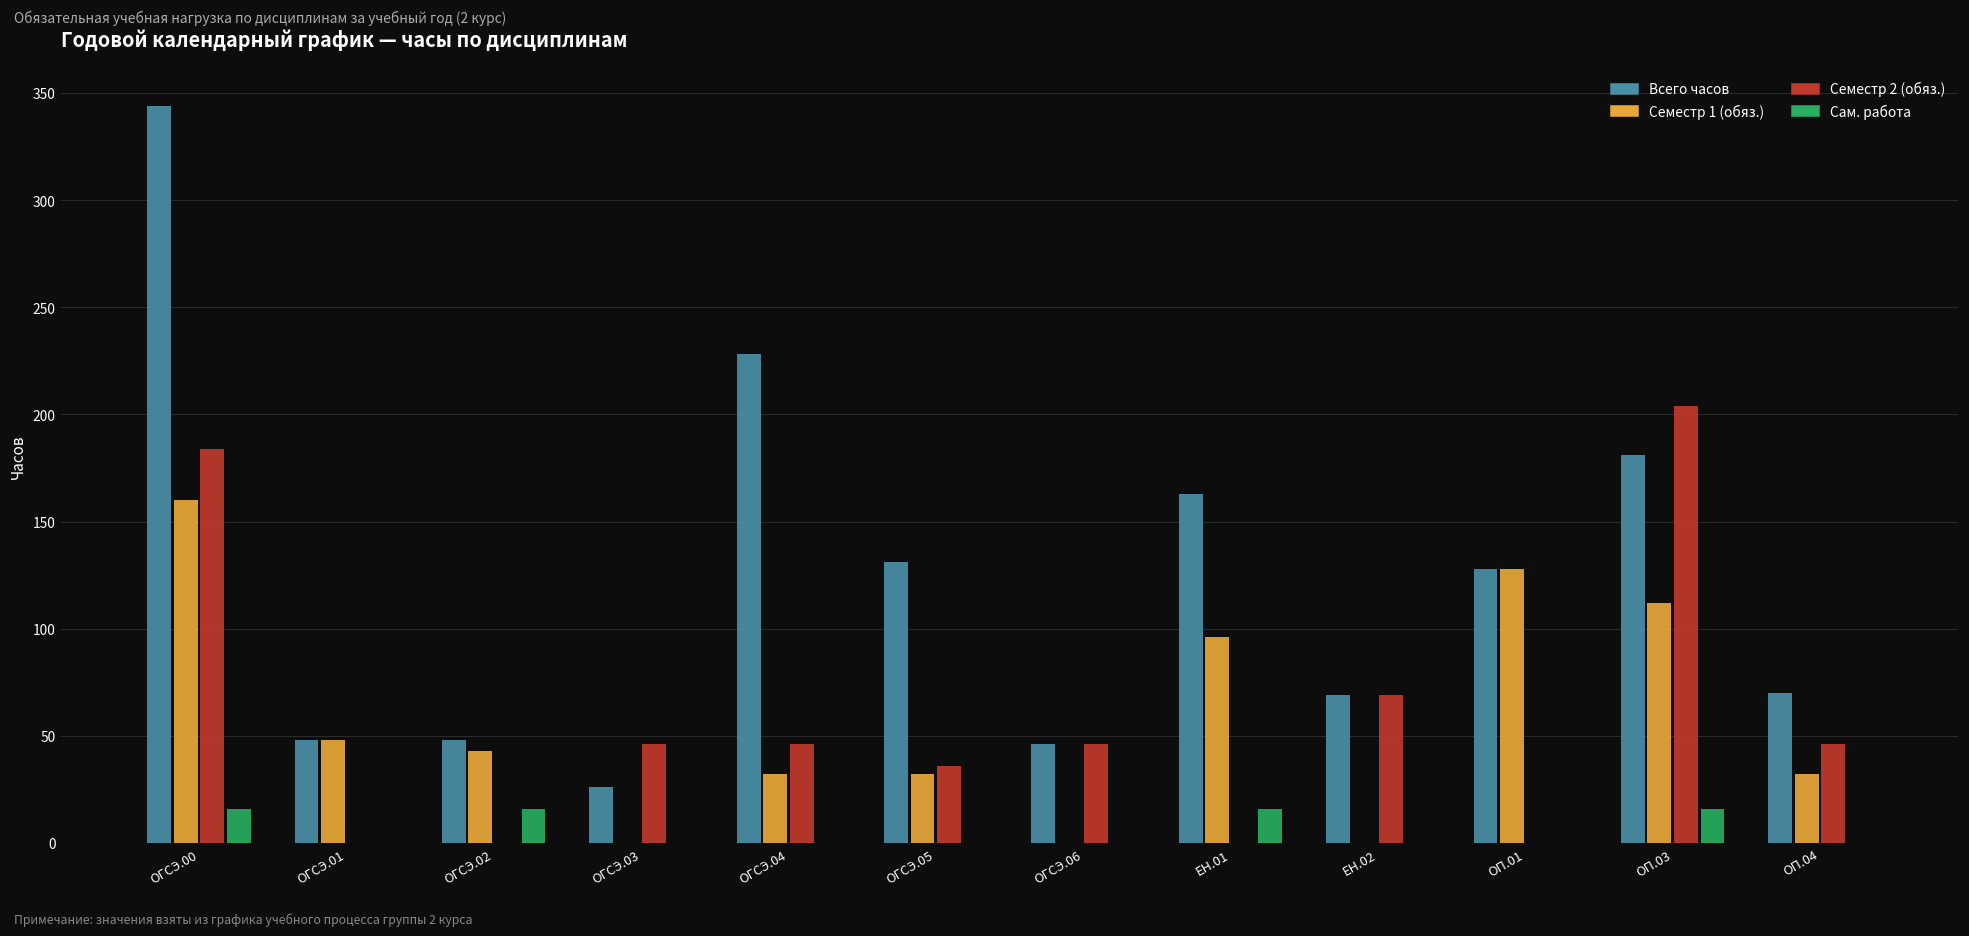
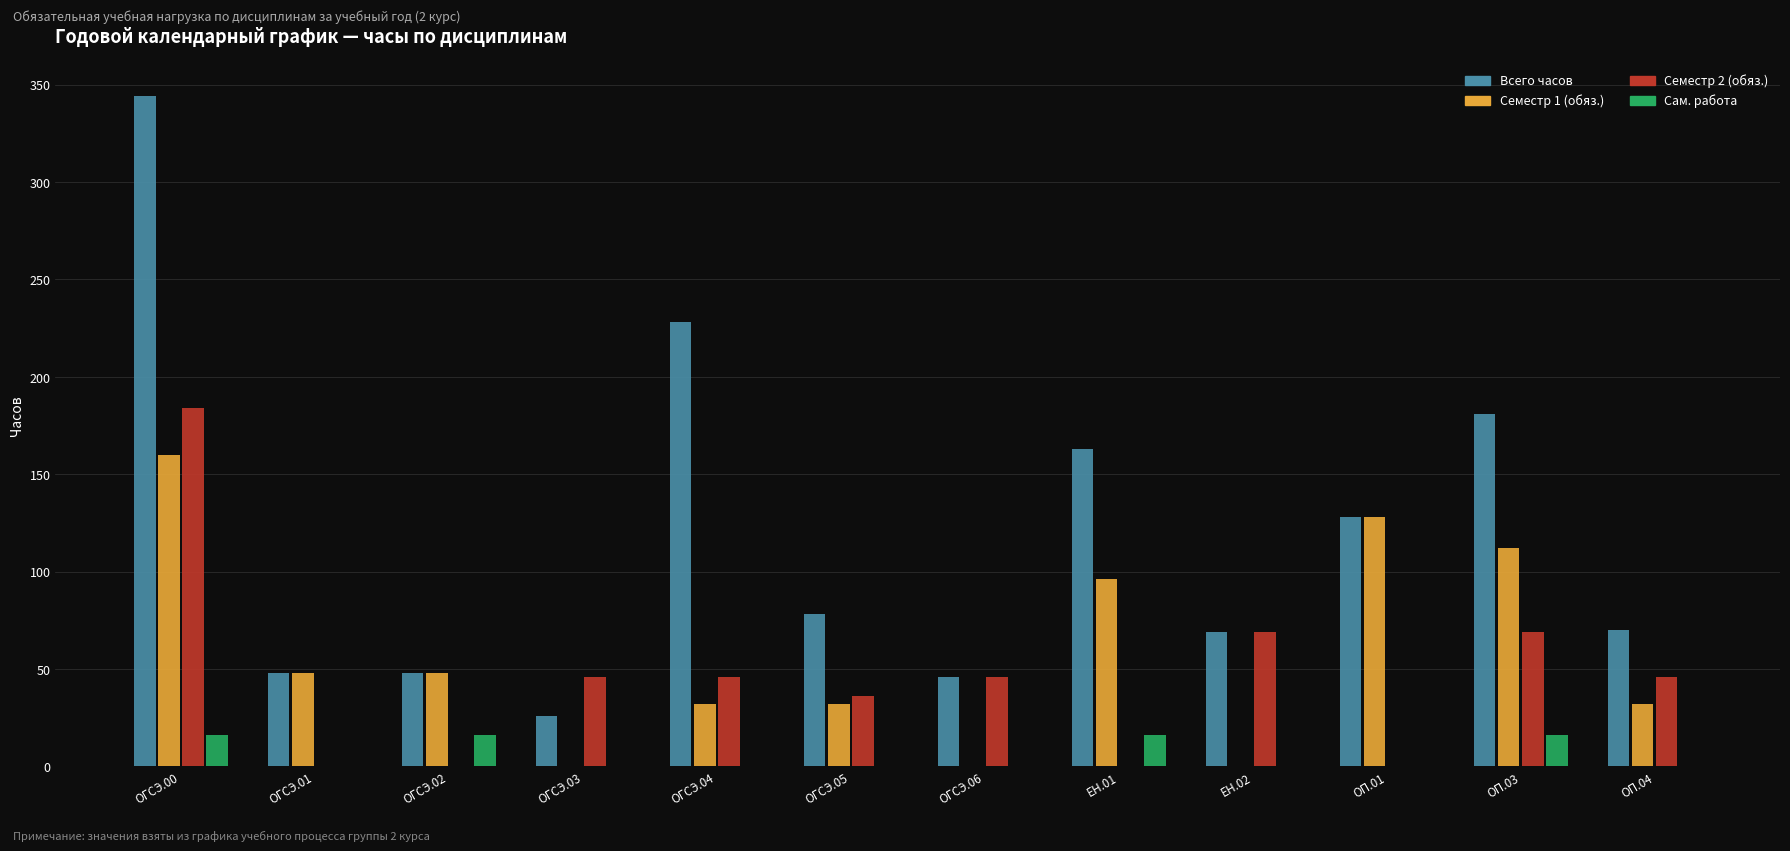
Семестр 1 (обяз.), ОГСЭ.02: 43 -> 48
Всего часов, ОГСЭ.05: 131 -> 78
Семестр 2 (обяз.), ОП.03: 204 -> 69
